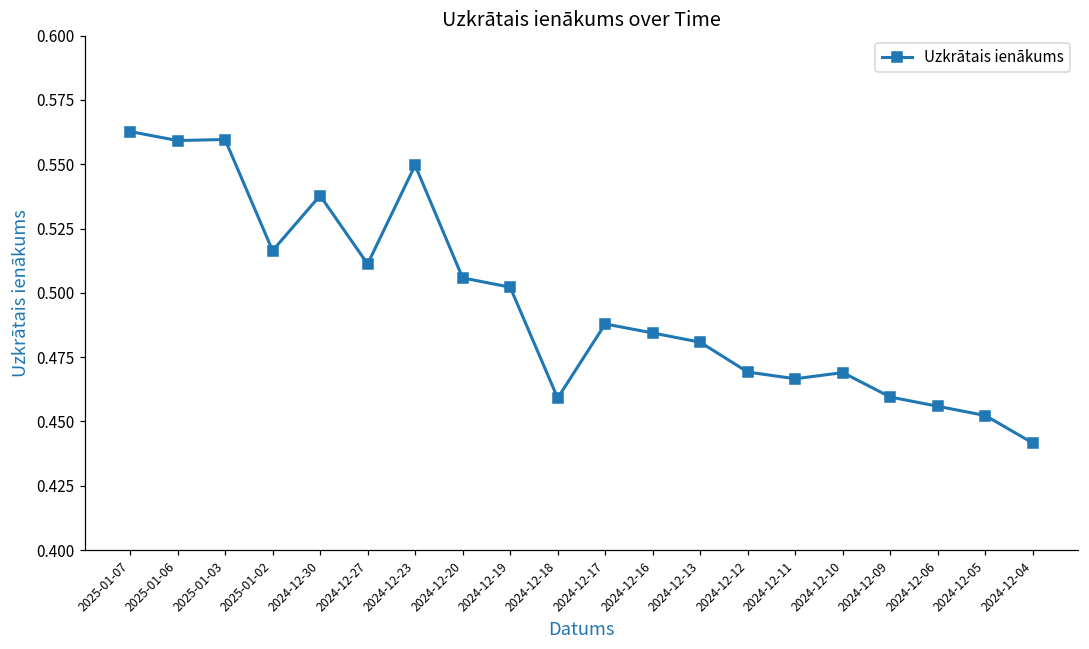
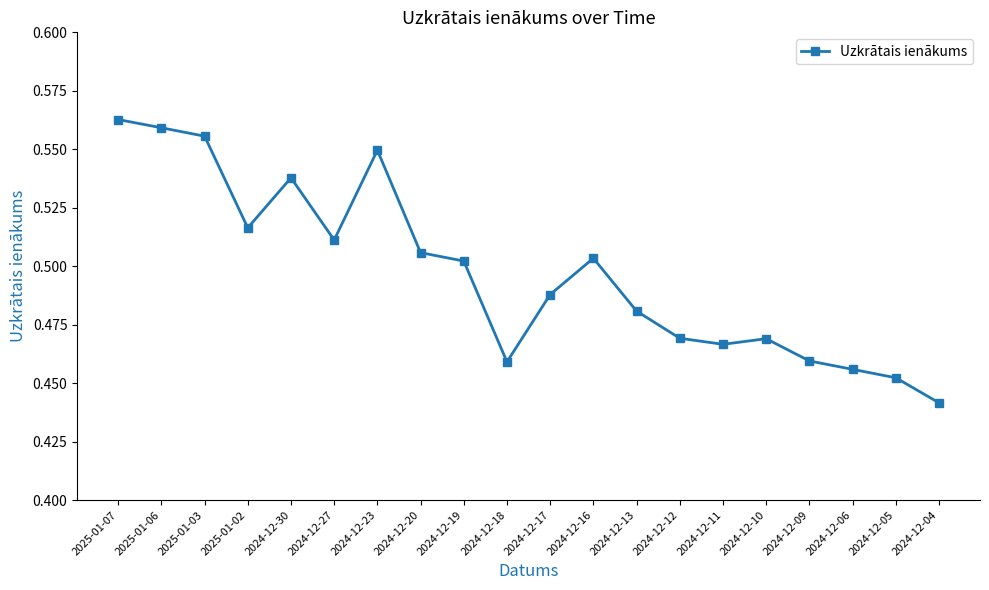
2025-01-03: 0.560 -> 0.556
2024-12-16: 0.484 -> 0.503
